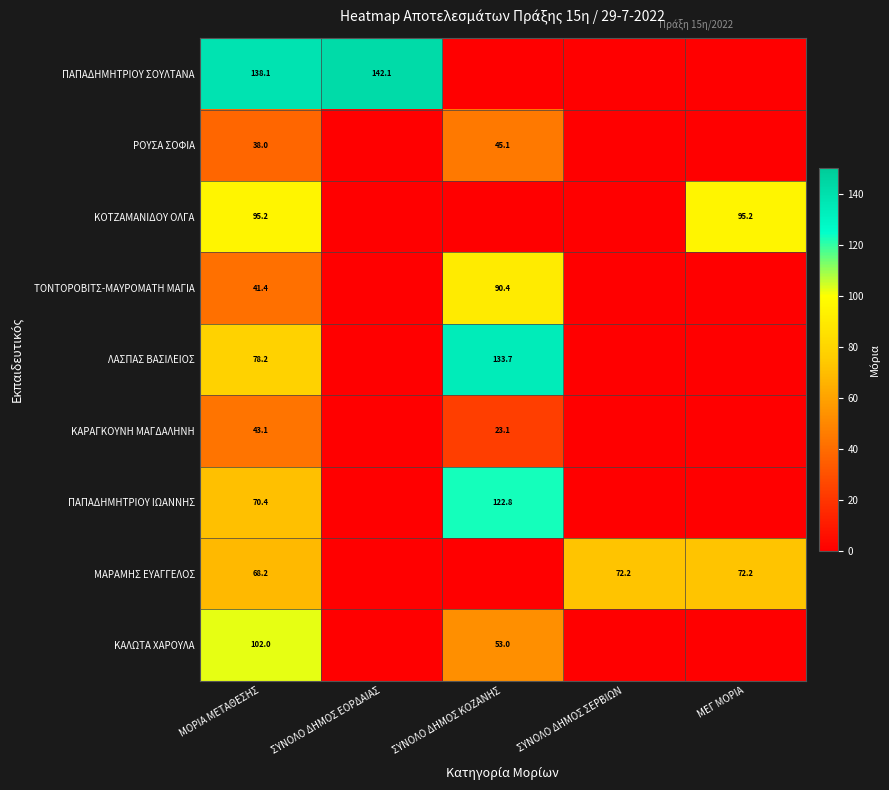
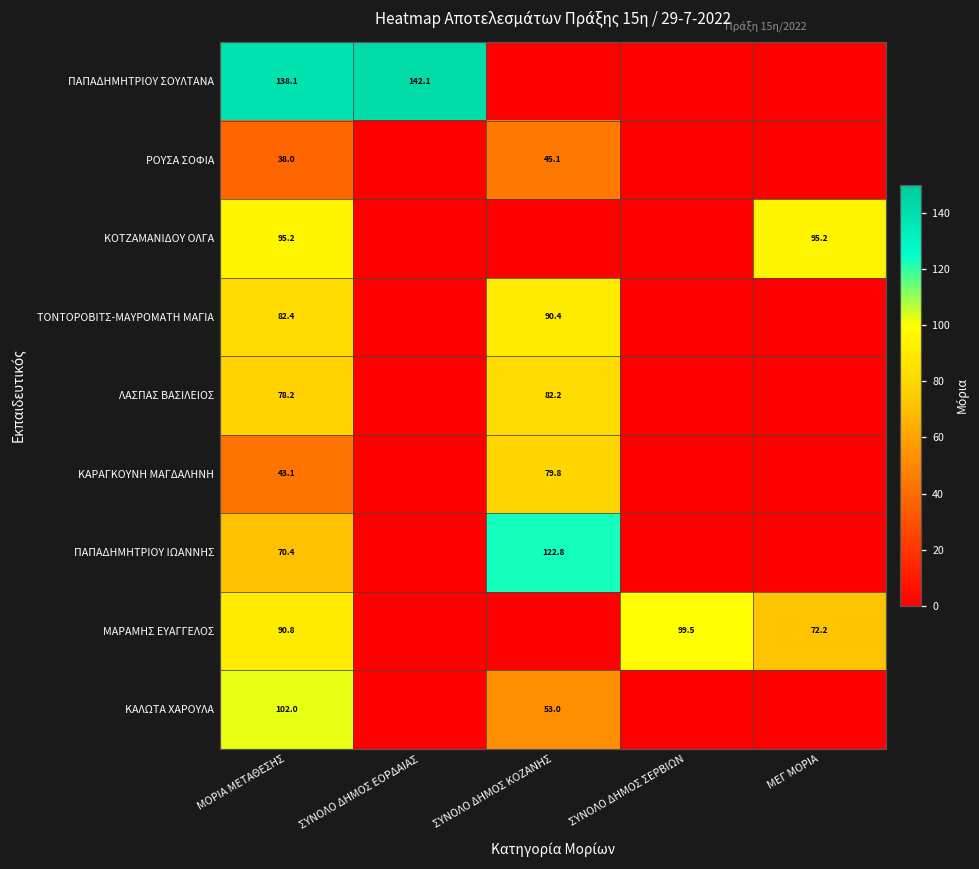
ΤΟΝΤΟΡΟΒΙΤΣ-ΜΑΥΡΟΜΑΤΗ ΜΑΓΙΑ, ΜΟΡΙΑ ΜΕΤΑΘΕΣΗΣ: 41.4 -> 82.4
ΛΑΣΠΑΣ ΒΑΣΙΛΕΙΟΣ, ΣΥΝΟΛΟ ΔΗΜΟΣ ΚΟΖΑΝΗΣ: 133.7 -> 82.2
ΚΑΡΑΓΚΟΥΝΗ ΜΑΓΔΑΛΗΝΗ, ΣΥΝΟΛΟ ΔΗΜΟΣ ΚΟΖΑΝΗΣ: 23.1 -> 79.8
ΜΑΡΑΜΗΣ ΕΥΑΓΓΕΛΟΣ, ΜΟΡΙΑ ΜΕΤΑΘΕΣΗΣ: 68.2 -> 90.8
ΜΑΡΑΜΗΣ ΕΥΑΓΓΕΛΟΣ, ΣΥΝΟΛΟ ΔΗΜΟΣ ΣΕΡΒΙΩΝ: 72.2 -> 99.5
